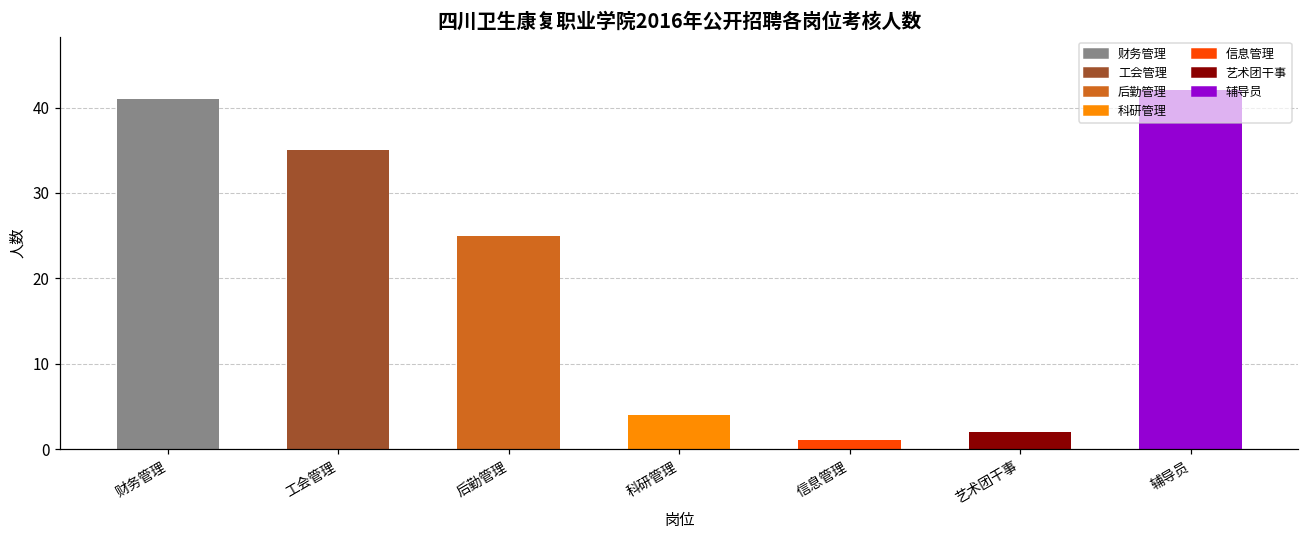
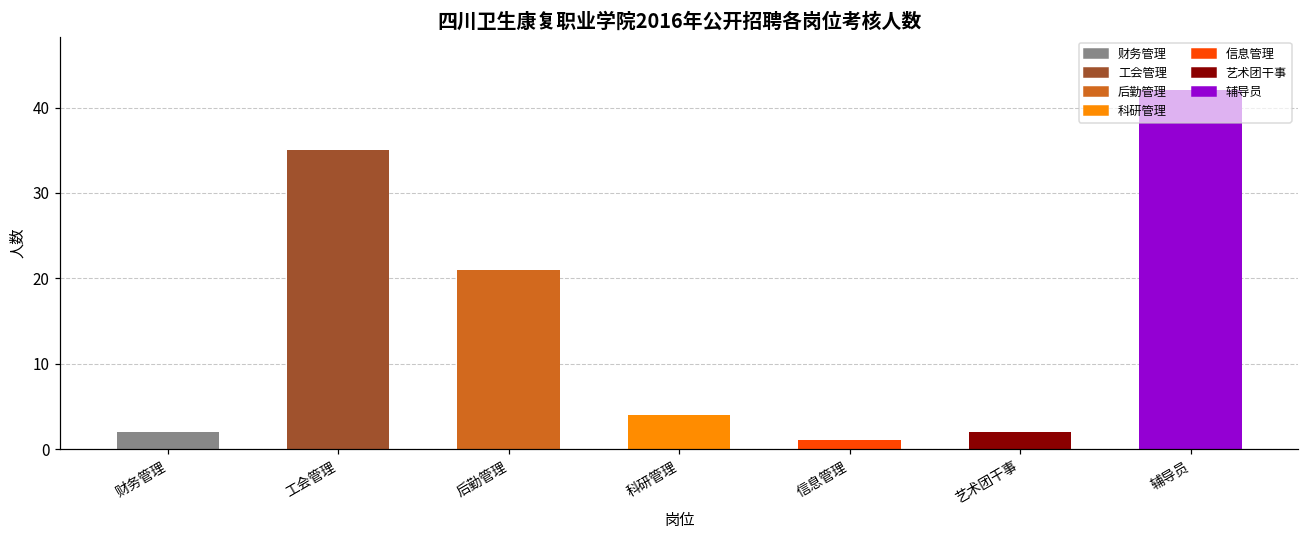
财务管理: 41 -> 2
后勤管理: 25 -> 21
